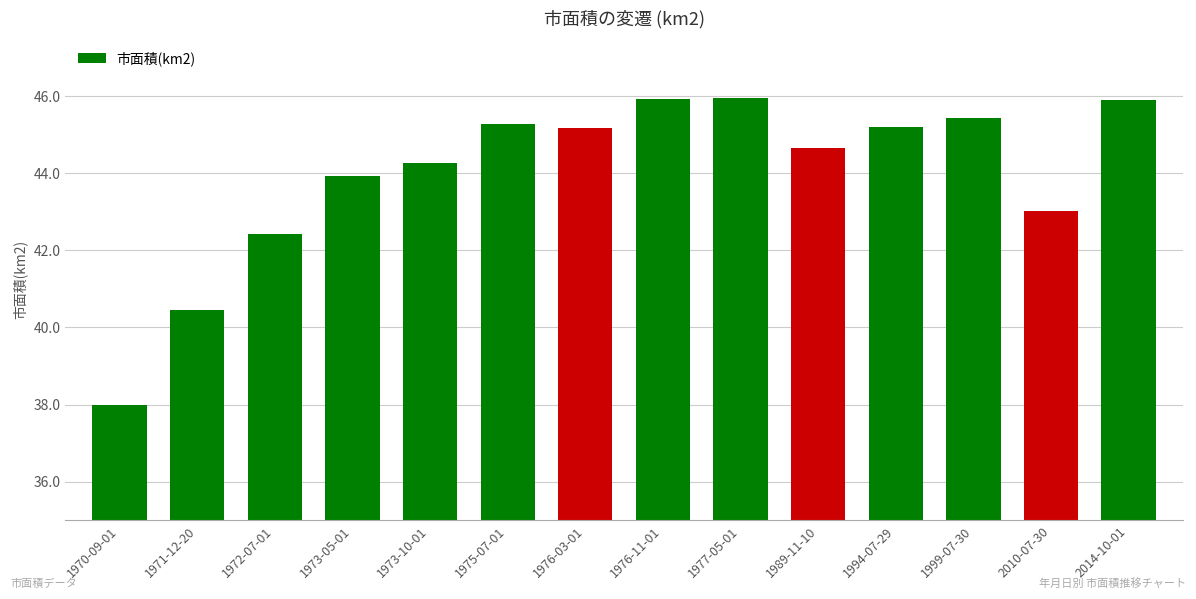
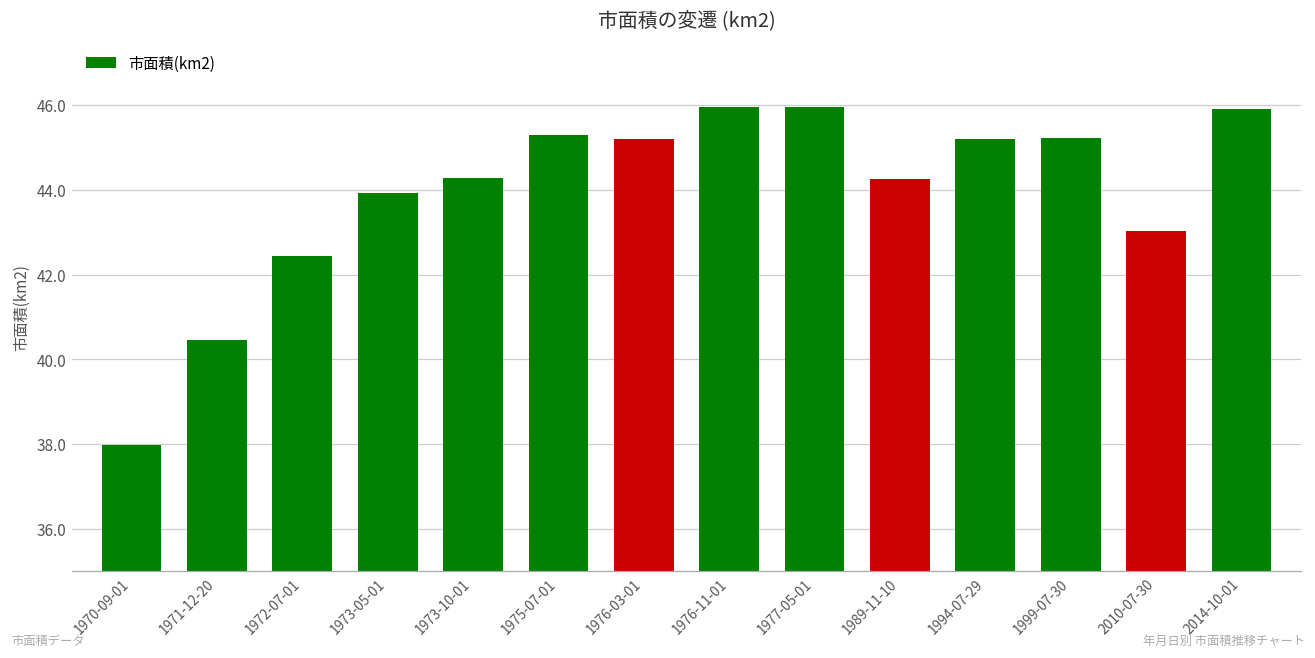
1989-11-10: 44.7 -> 44.3
1999-07-30: 45.4 -> 45.2
